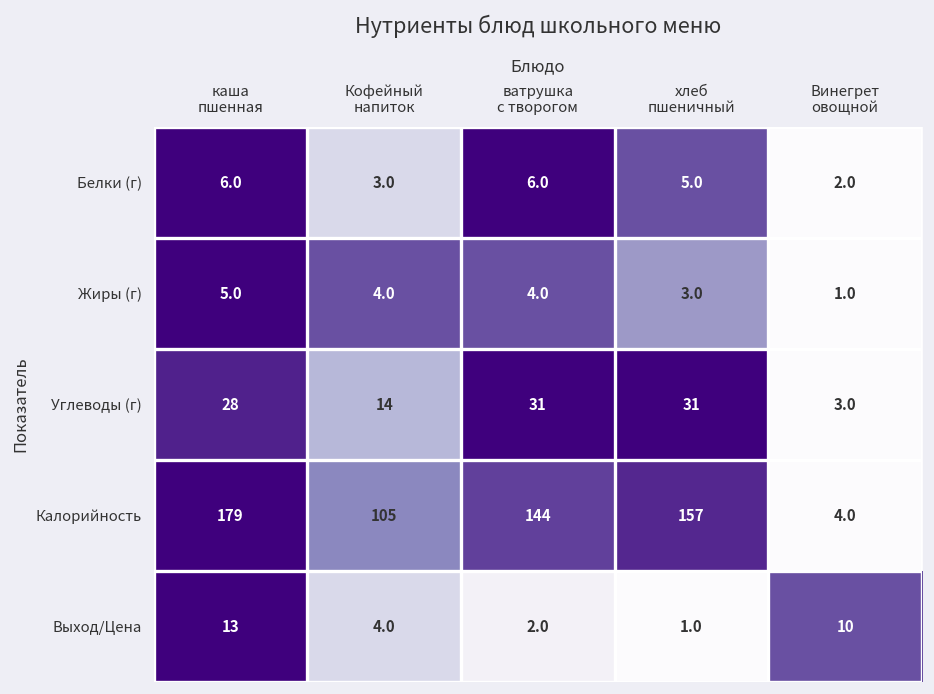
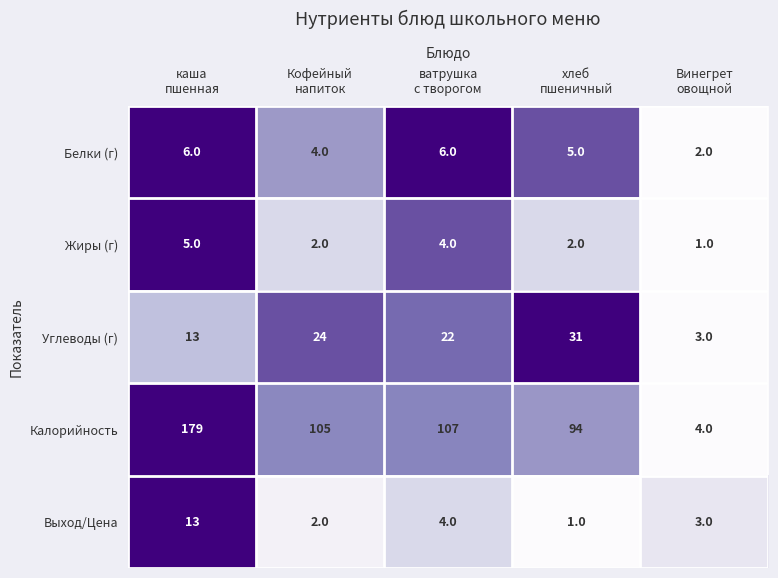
Белки (г), Кофейный напиток: 3.0 -> 4.0
Жиры (г), Кофейный напиток: 4.0 -> 2.0
Жиры (г), хлеб пшеничный: 3.0 -> 2.0
Углеводы (г), каша пшенная: 28 -> 13
Углеводы (г), Кофейный напиток: 14 -> 24
Углеводы (г), ватрушка с творогом: 31 -> 22
Калорийность, ватрушка с творогом: 144 -> 107
Калорийность, хлеб пшеничный: 157 -> 94
Выход/Цена, Кофейный напиток: 4.0 -> 2.0
Выход/Цена, ватрушка с творогом: 2.0 -> 4.0
Выход/Цена, Винегрет овощной: 10 -> 3.0
